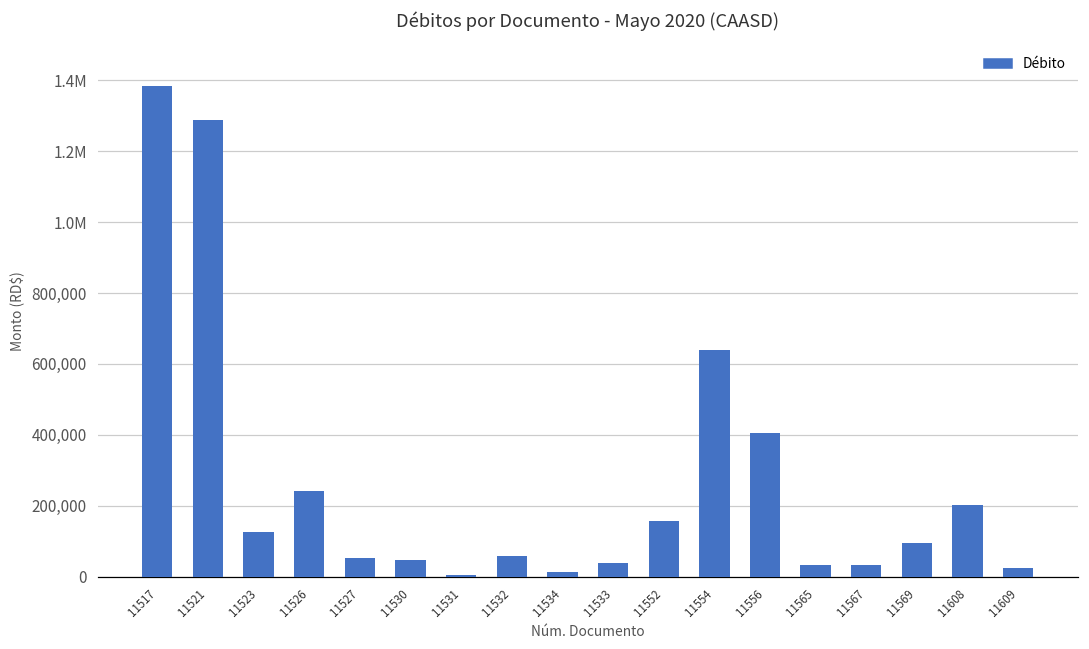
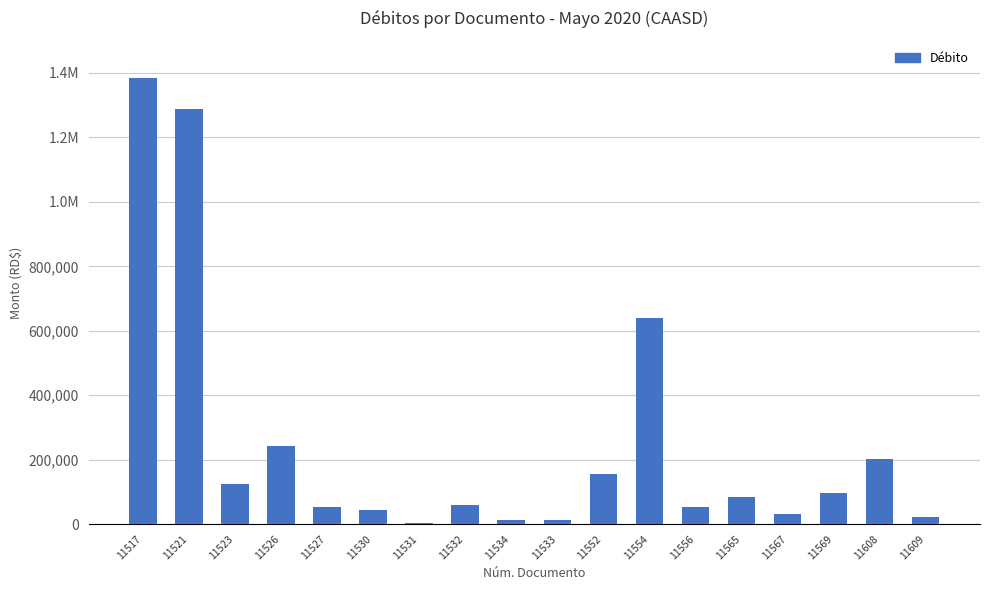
11533: 40,000 -> 10,000
11556: 410,000 -> 50,000
11565: 30,000 -> 90,000
